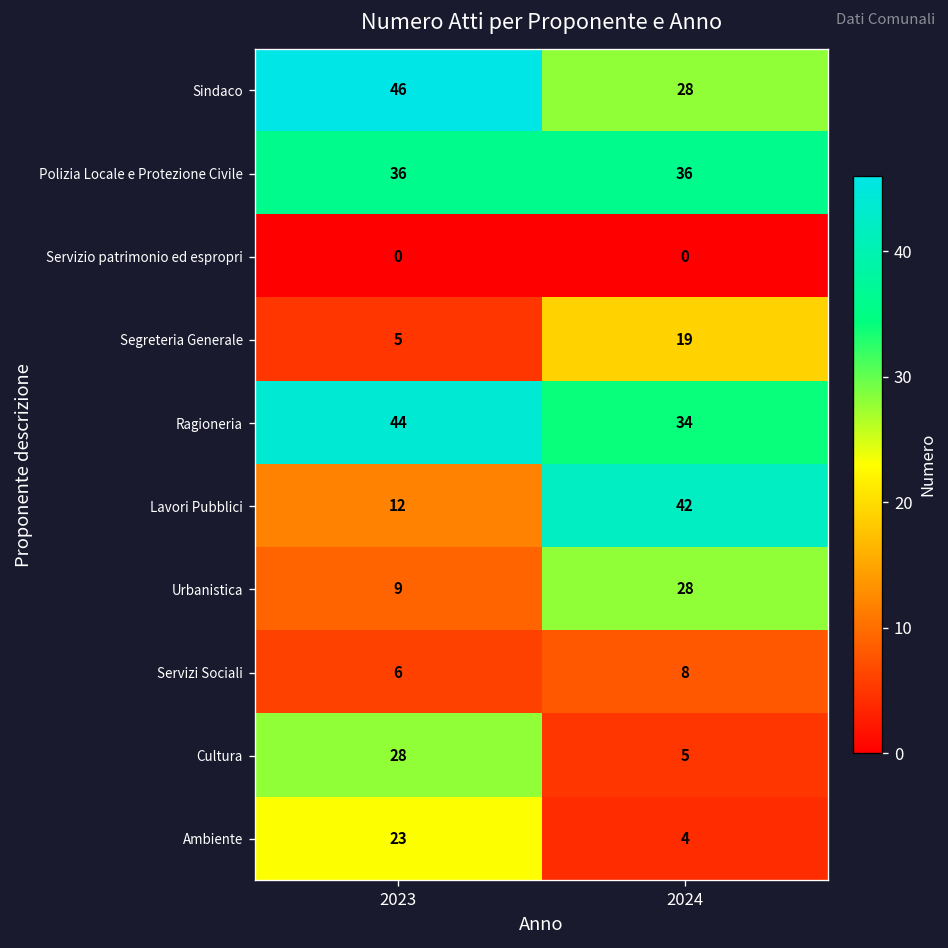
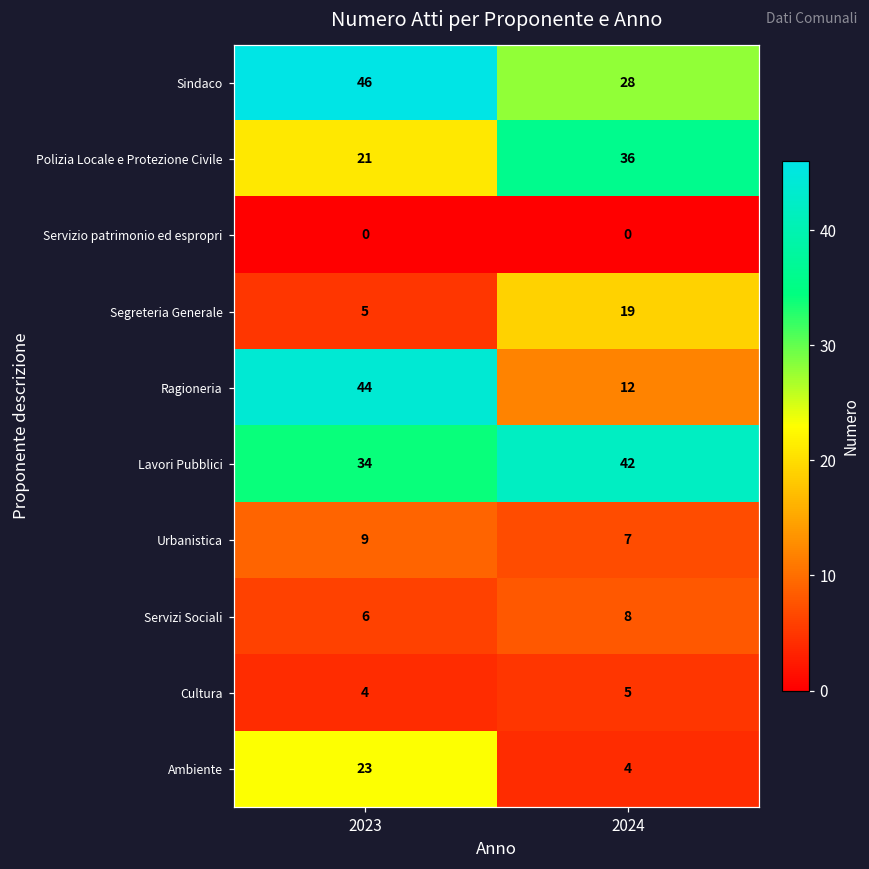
Polizia Locale e Protezione Civile, 2023: 36 -> 21
Ragioneria, 2024: 34 -> 12
Lavori Pubblici, 2023: 12 -> 34
Urbanistica, 2024: 28 -> 7
Cultura, 2023: 28 -> 4
